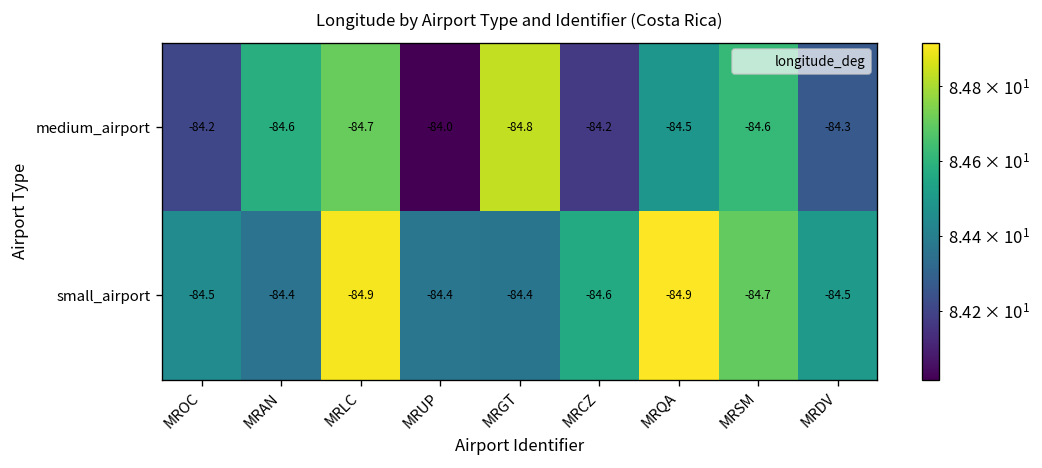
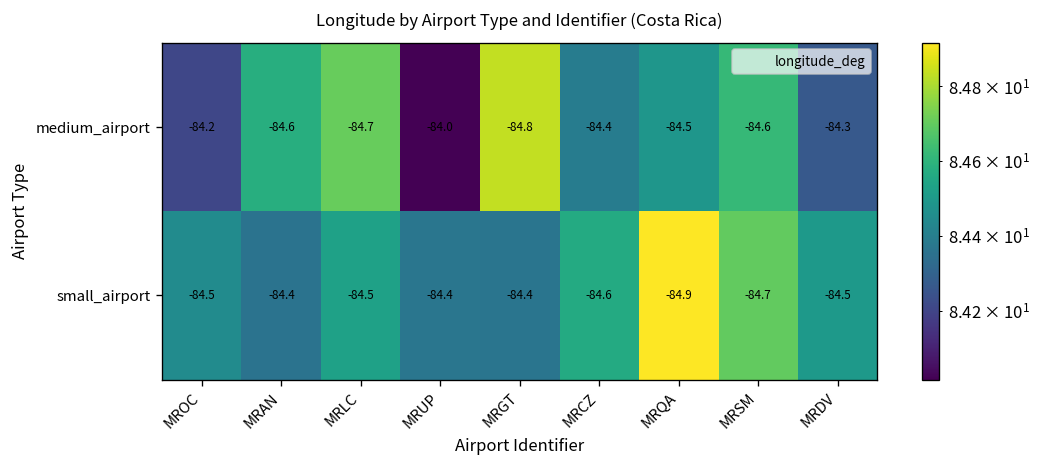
medium_airport, MRCZ: -84.2 -> -84.4
small_airport, MRLC: -84.9 -> -84.5
